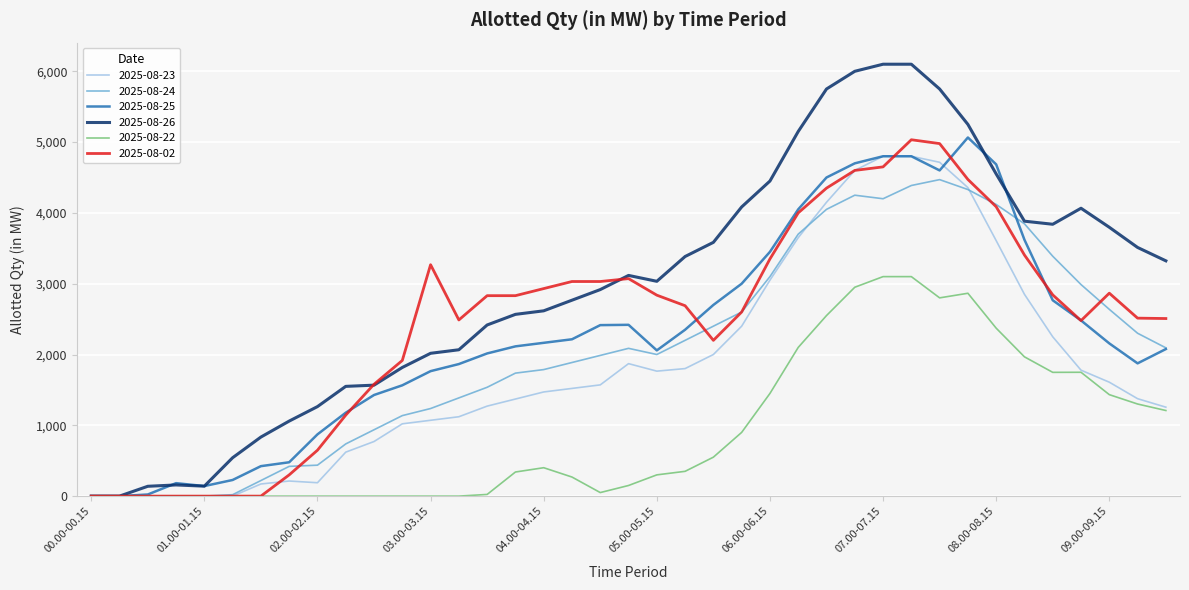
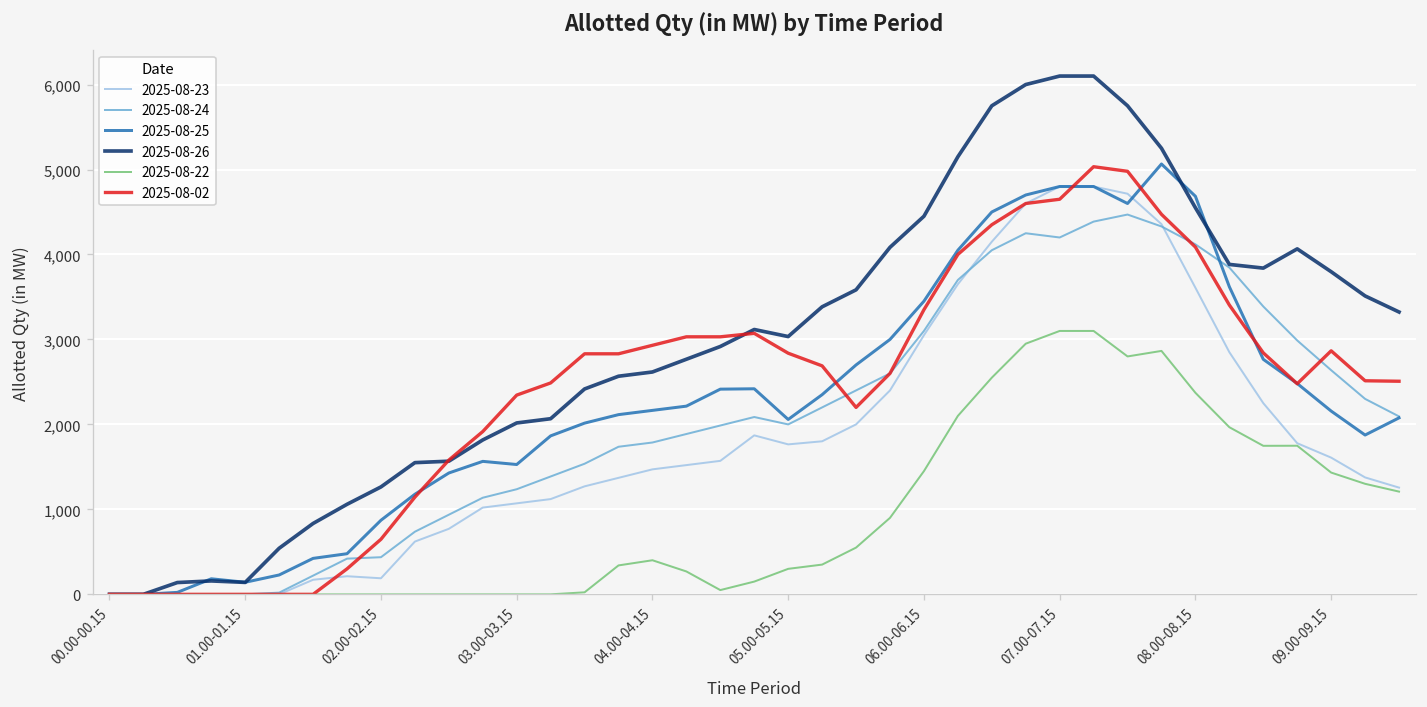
2025-08-25, 03.00-03.15: 1,800 -> 1,500
2025-08-02, 03.00-03.15: 3,300 -> 2,300
